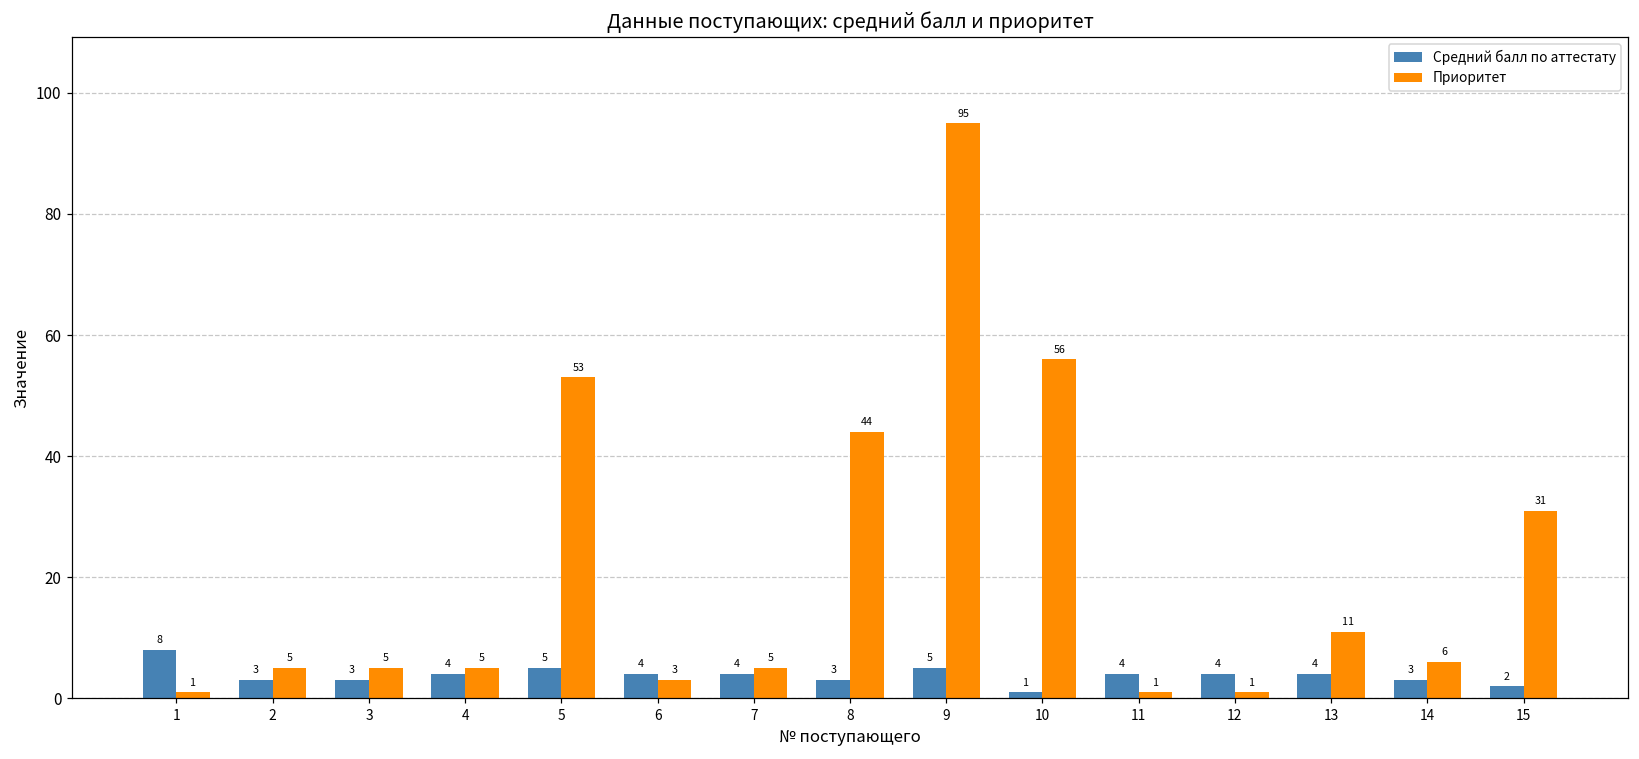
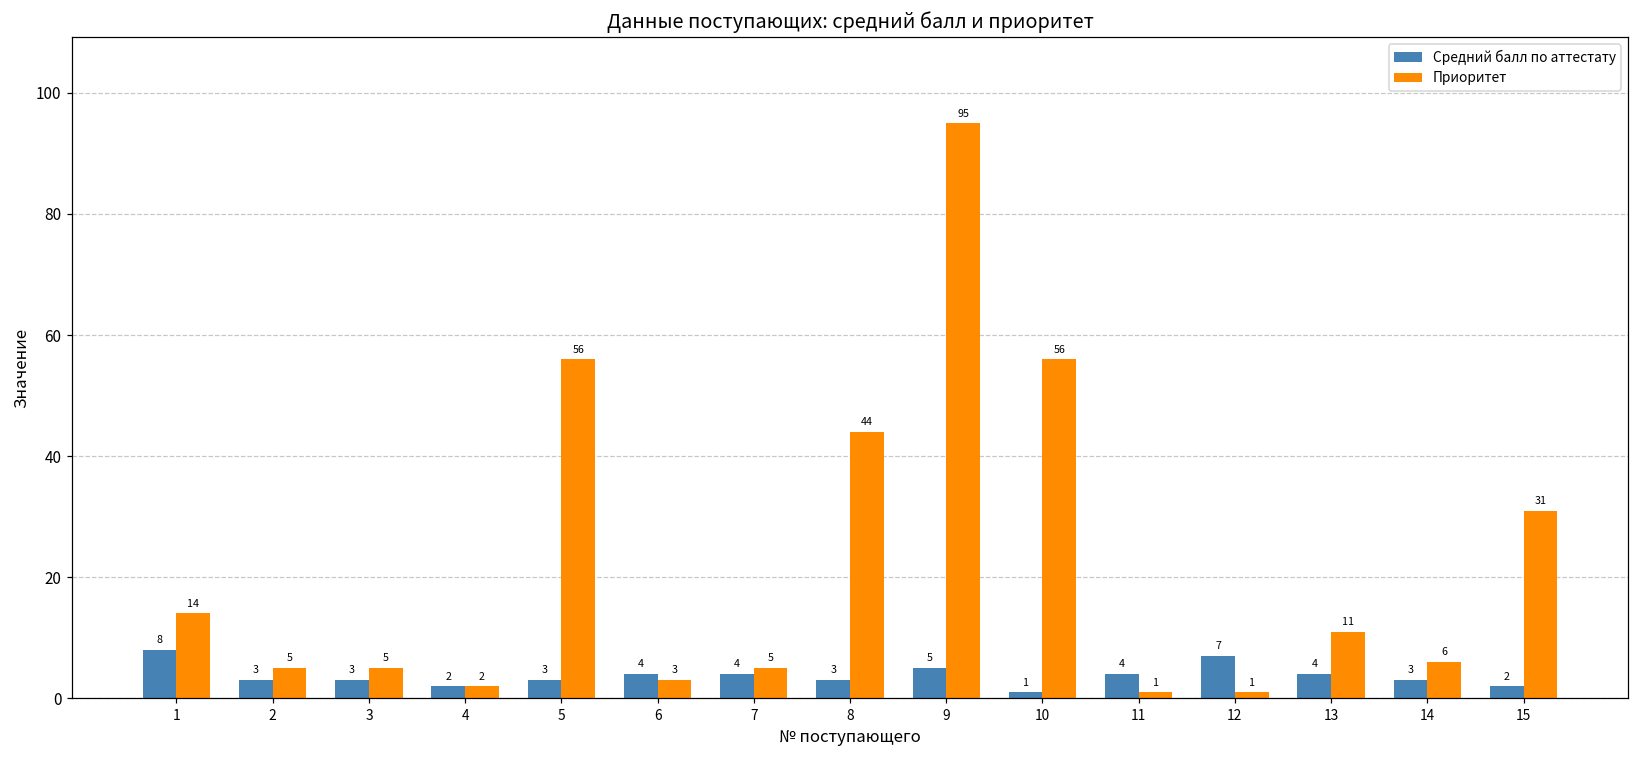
Приоритет, 1: 1 -> 14
Средний балл по аттестату, 4: 4 -> 2
Приоритет, 4: 5 -> 2
Средний балл по аттестату, 5: 5 -> 3
Приоритет, 5: 53 -> 56
Средний балл по аттестату, 12: 4 -> 7
